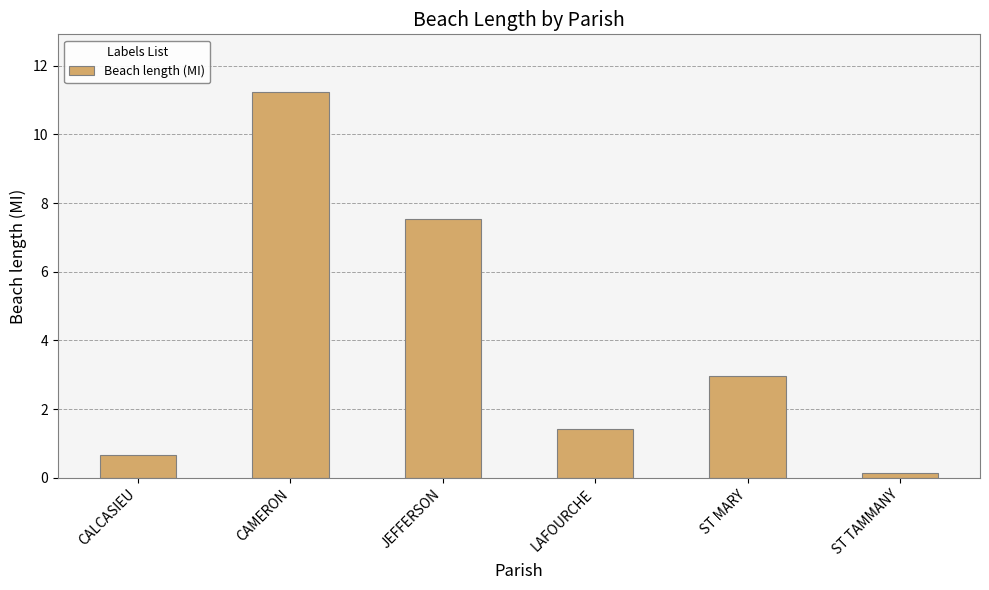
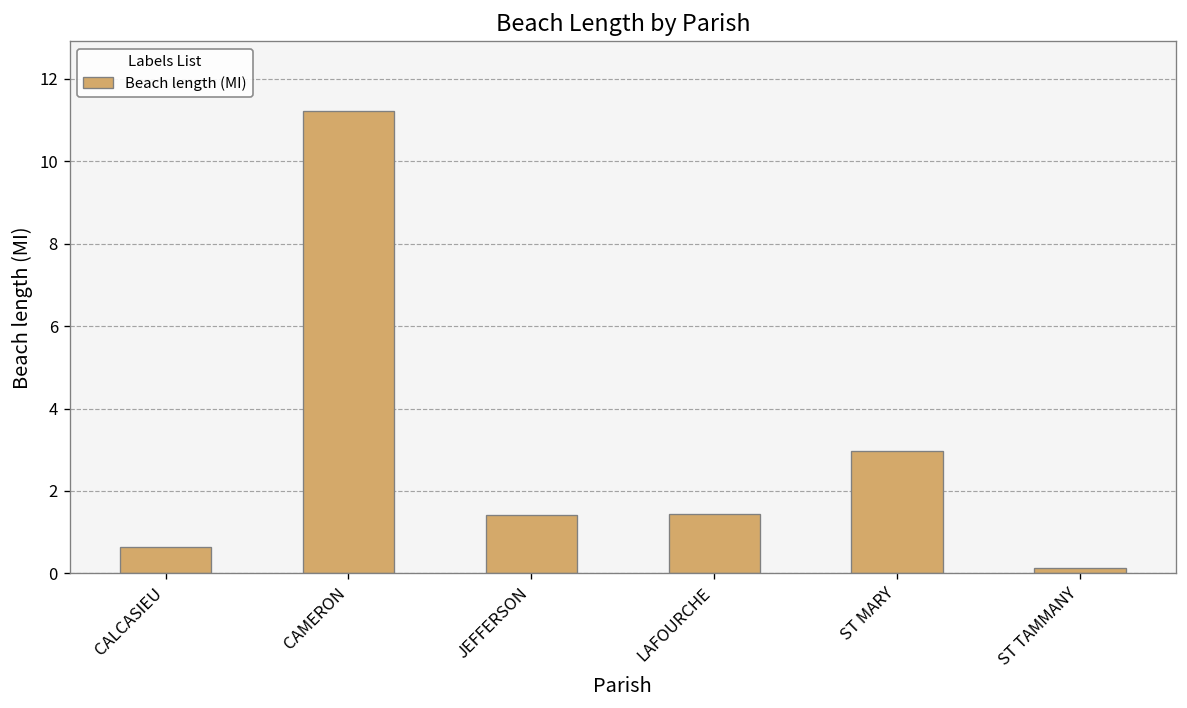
JEFFERSON: 7.5 -> 1.4
